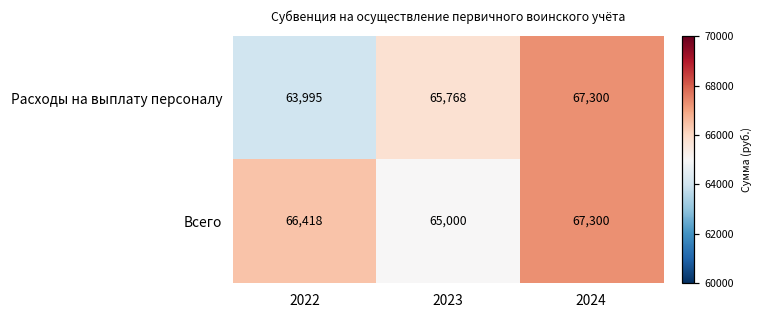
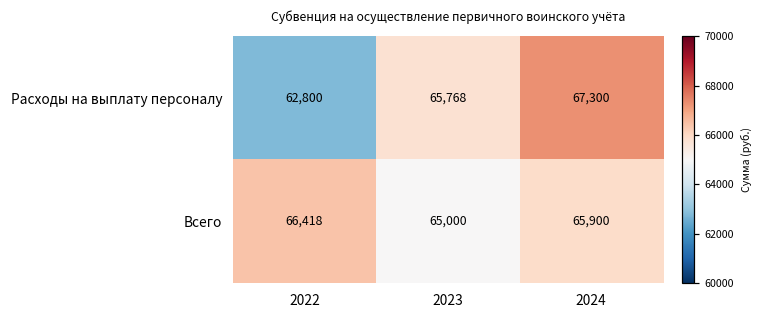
Расходы на выплату персоналу, 2022: 63,995 -> 62,800
Всего, 2024: 67,300 -> 65,900
